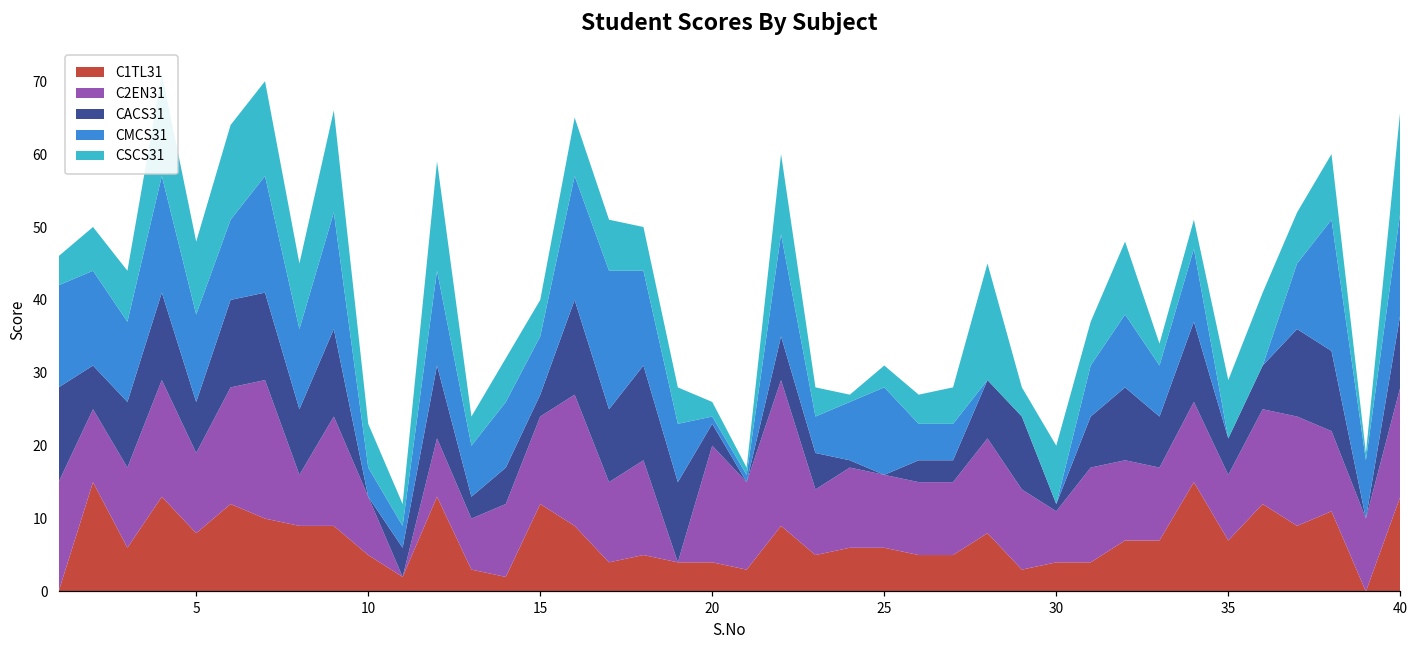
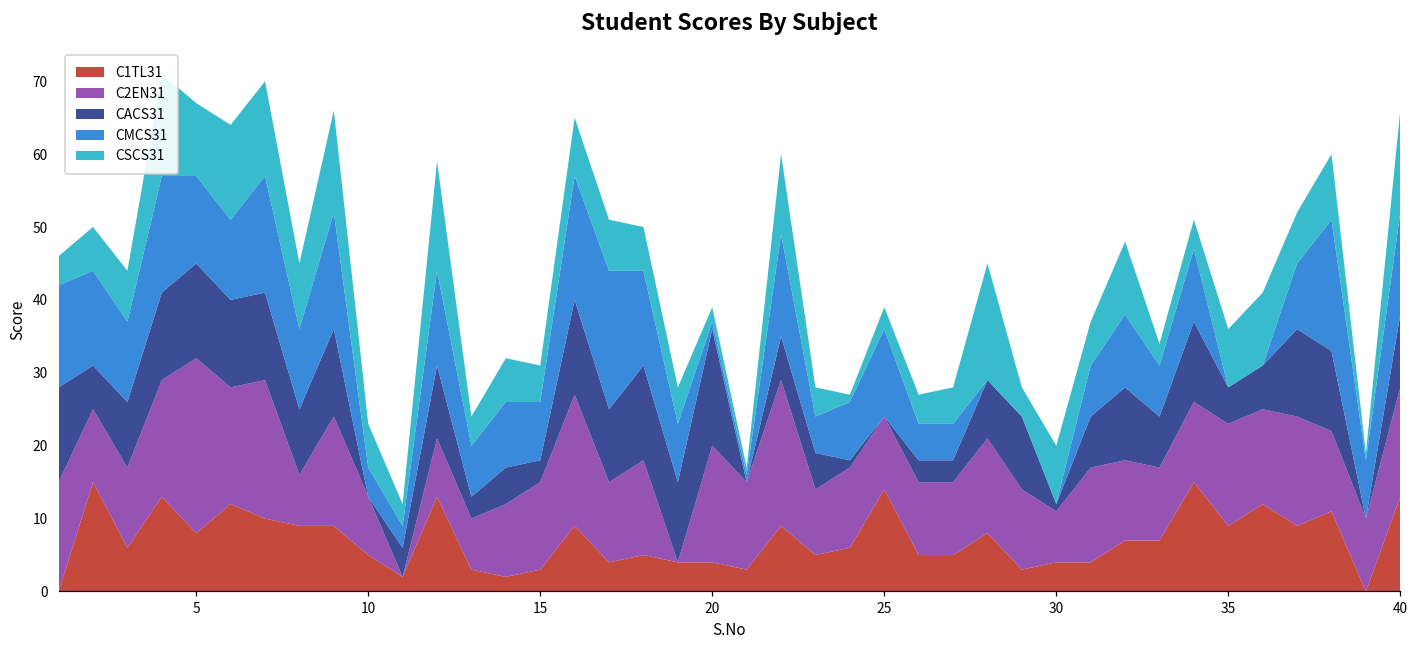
C2EN31, 5: 11 -> 24
CACS31, 5: 7 -> 13
C1TL31, 15: 12 -> 3
CACS31, 20: 3 -> 16
C1TL31, 25: 6 -> 14
C1TL31, 35: 7 -> 9
C2EN31, 35: 9 -> 14
